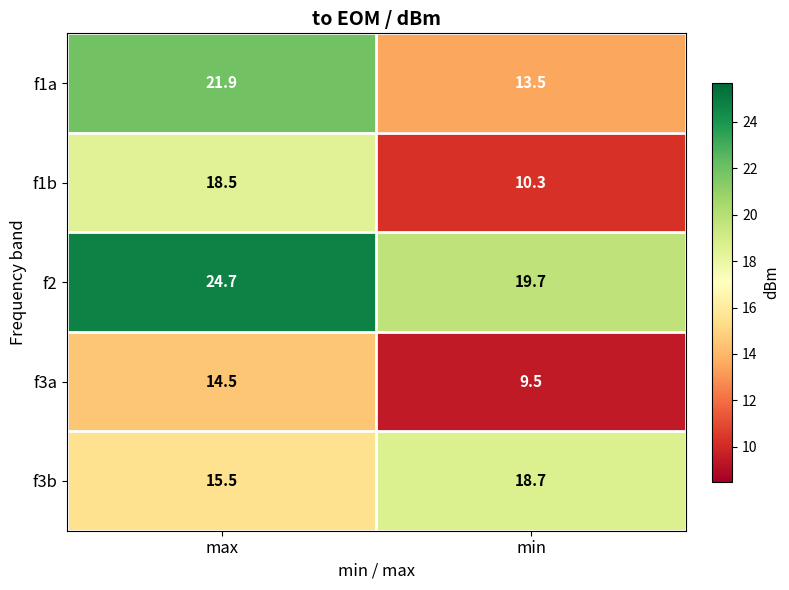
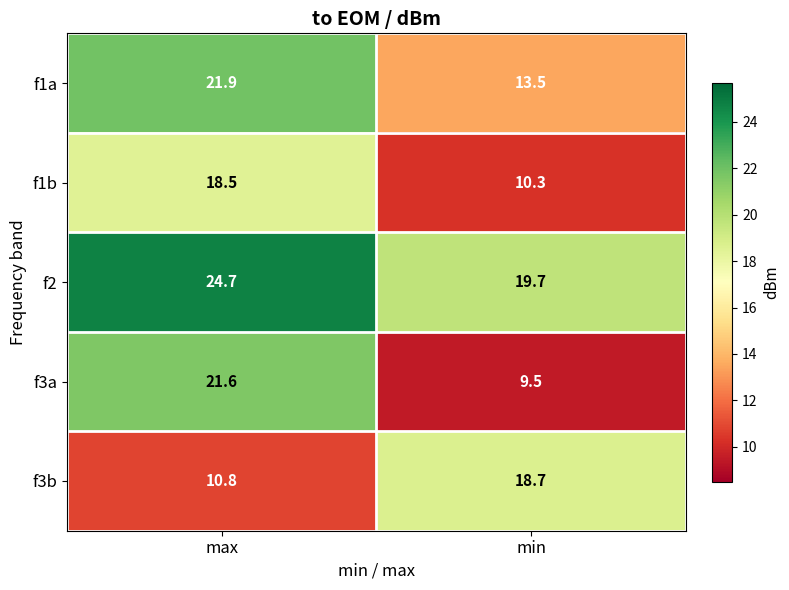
f3a, max: 14.5 -> 21.6
f3b, max: 15.5 -> 10.8
